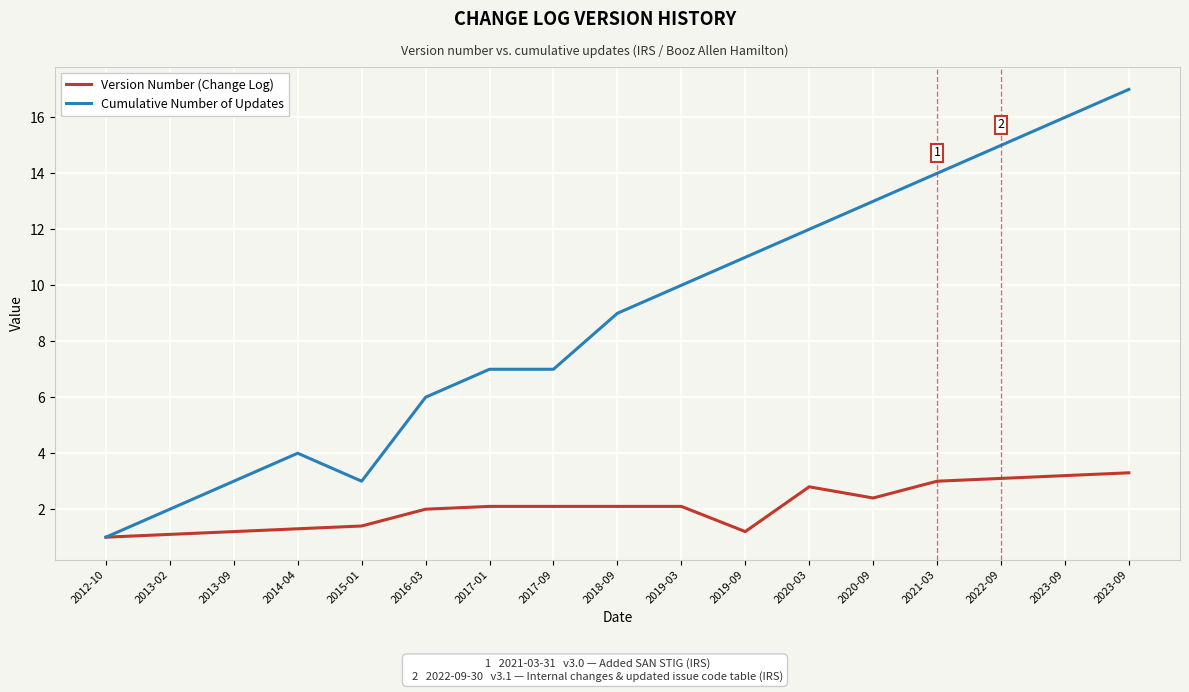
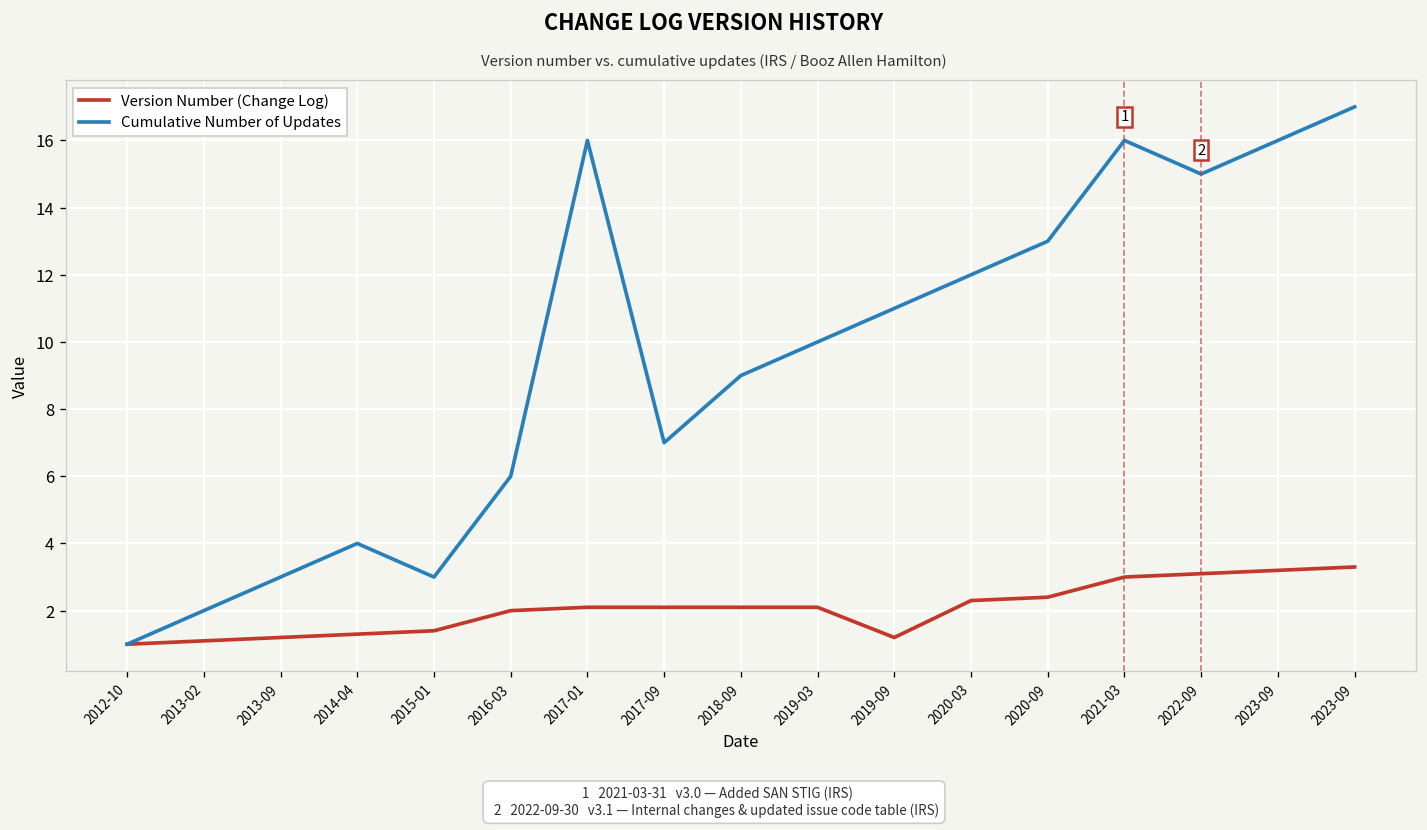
Cumulative Number of Updates, 2017-01: 7 -> 16
Version Number (Change Log), 2020-03: 2.8 -> 2.3
Cumulative Number of Updates, 2021-03: 14 -> 16
